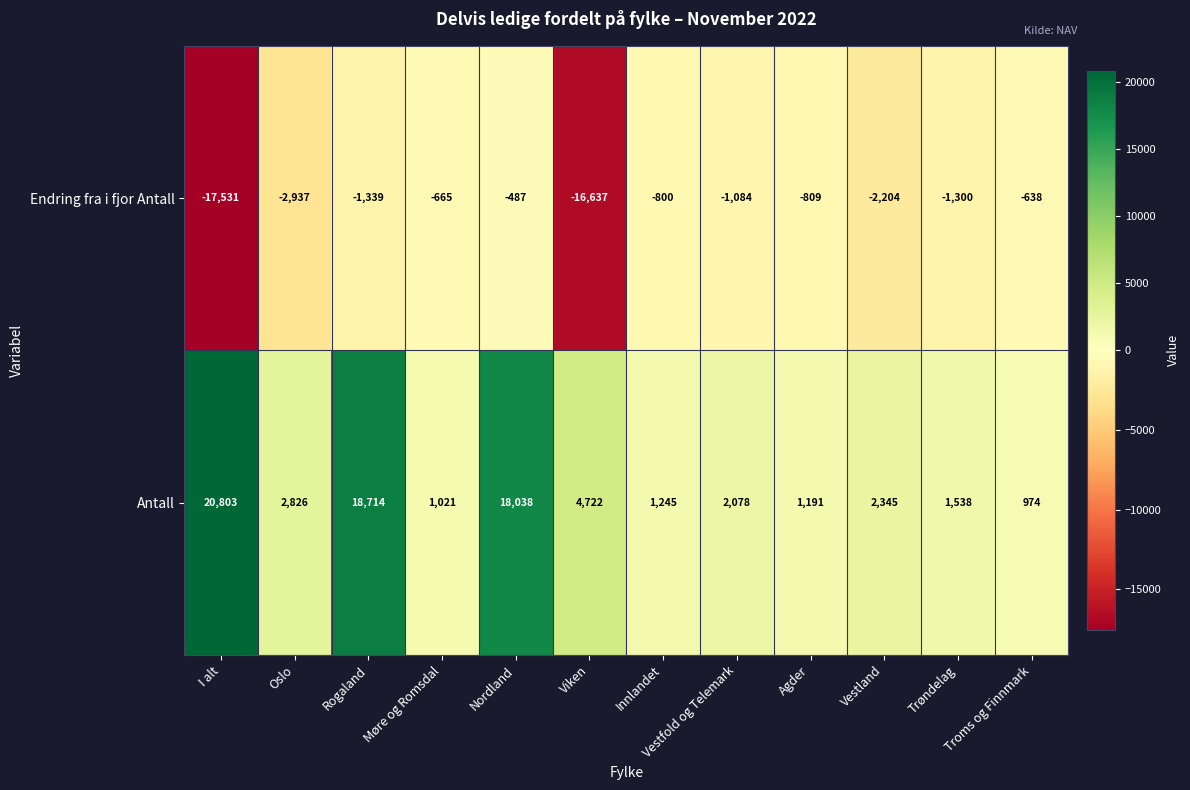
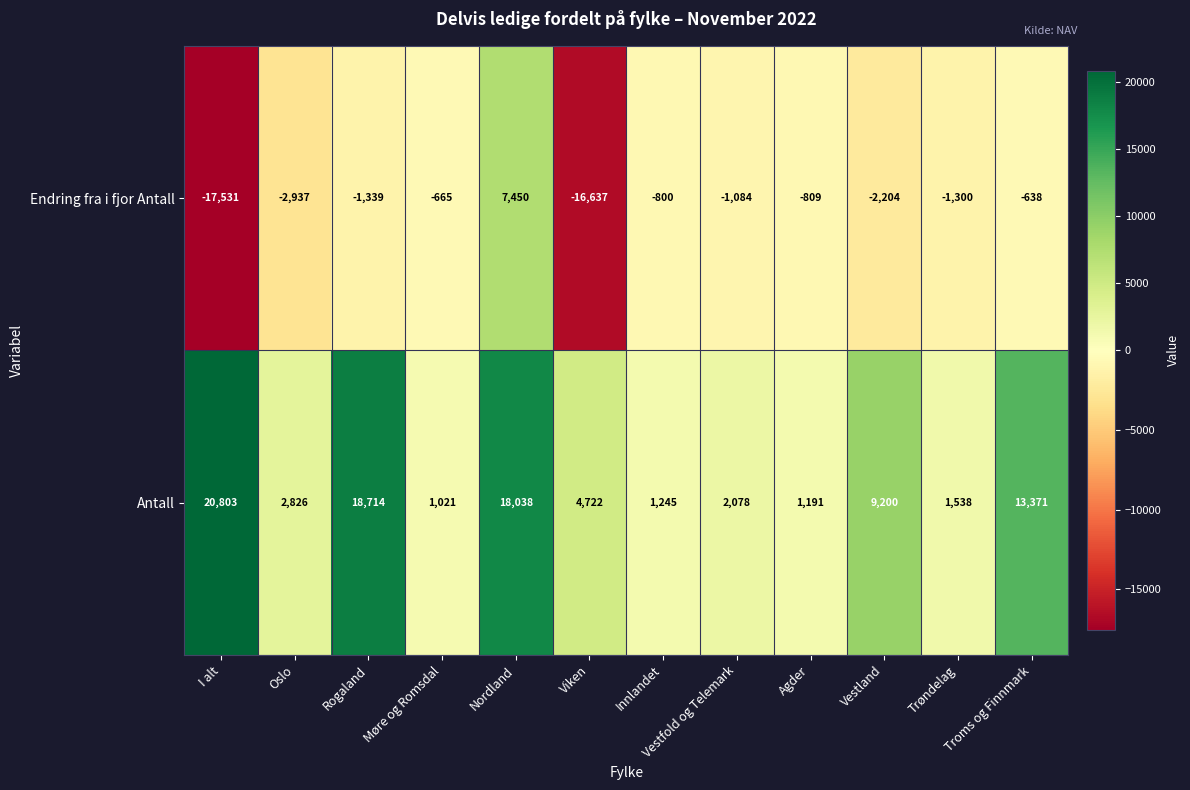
Endring fra i fjor Antall, Nordland: -487 -> 7,450
Antall, Vestland: 2,345 -> 9,200
Antall, Troms og Finnmark: 974 -> 13,371
